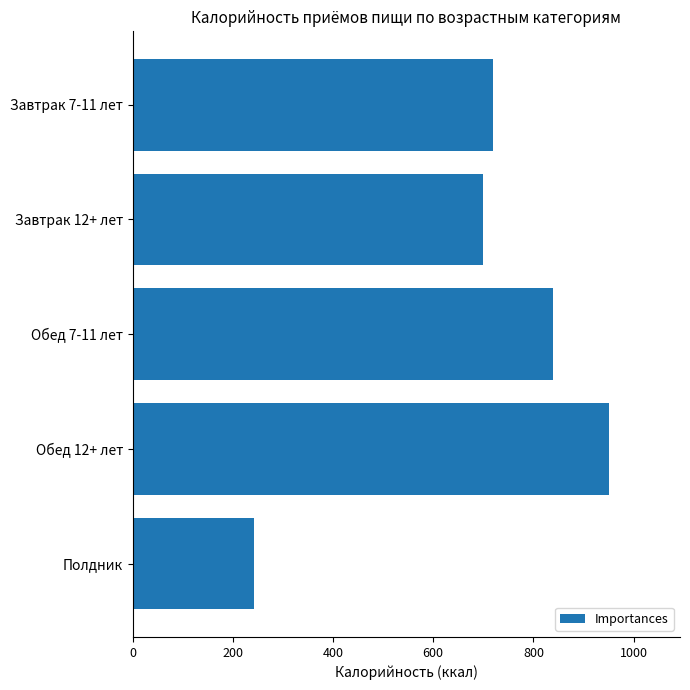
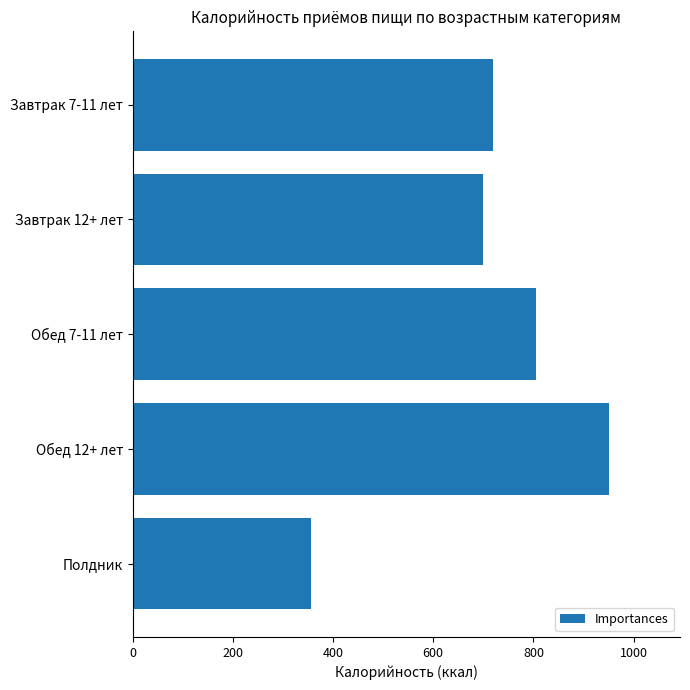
Обед 7-11 лет: 840 -> 800
Полдник: 240 -> 360
